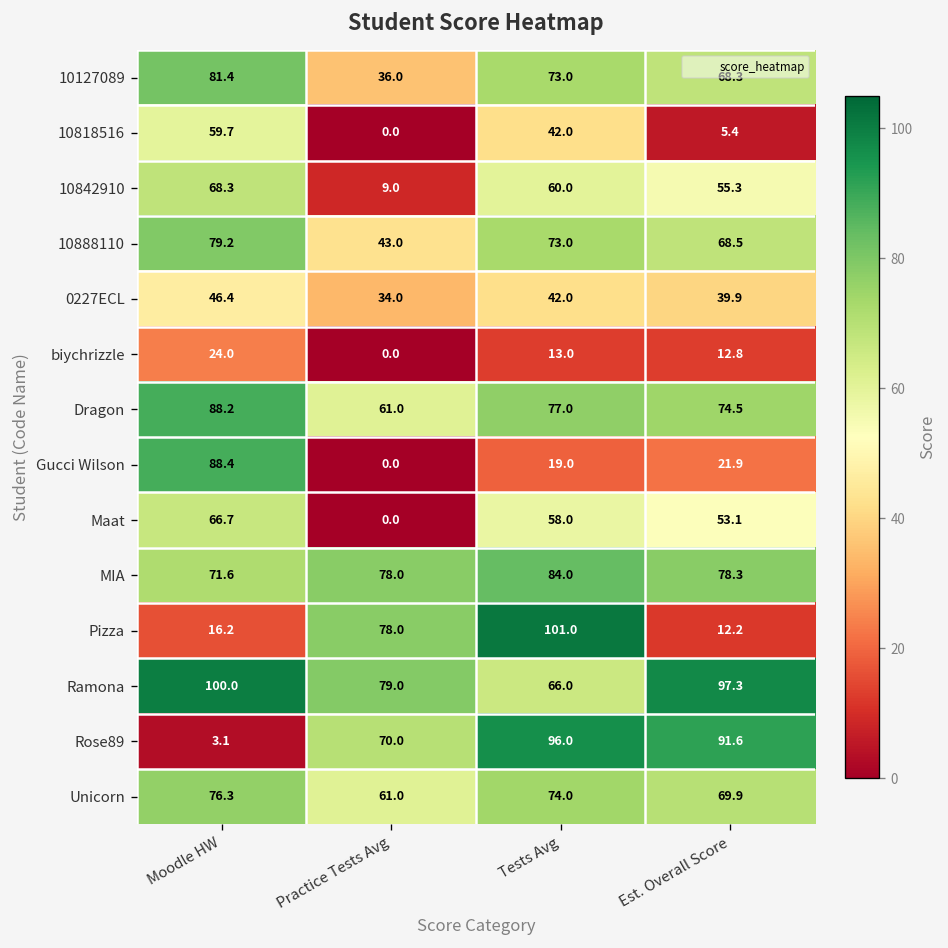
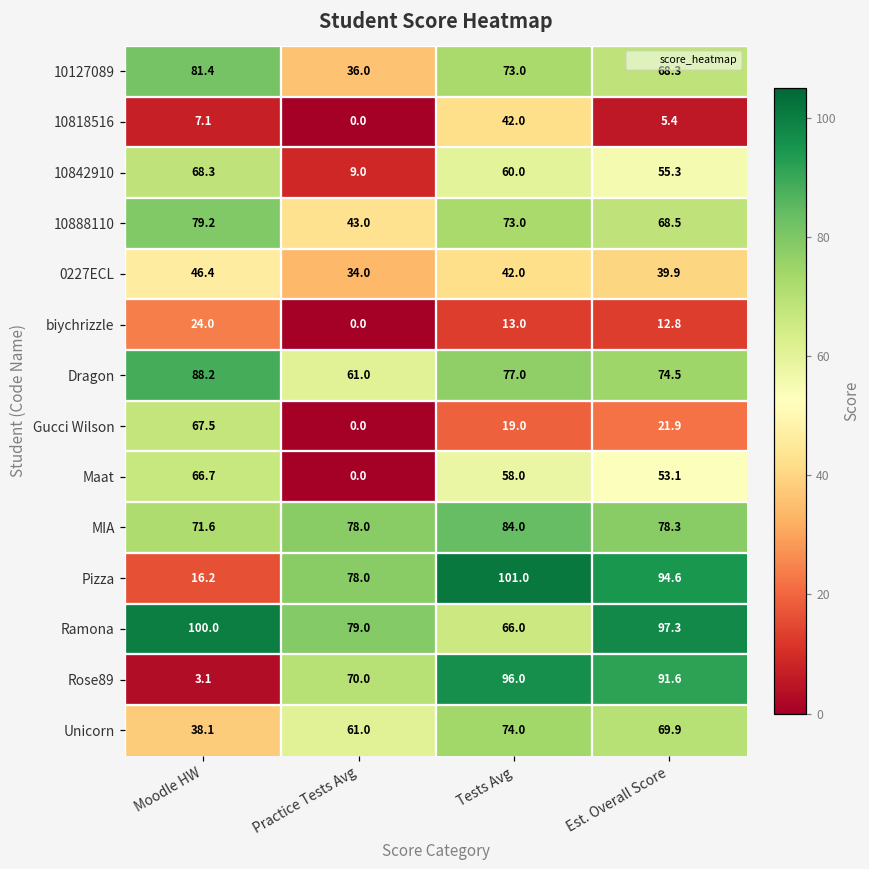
10818516, Moodle HW: 59.7 -> 7.1
Gucci Wilson, Moodle HW: 88.4 -> 67.5
Pizza, Est. Overall Score: 12.2 -> 94.6
Unicorn, Moodle HW: 76.3 -> 38.1
